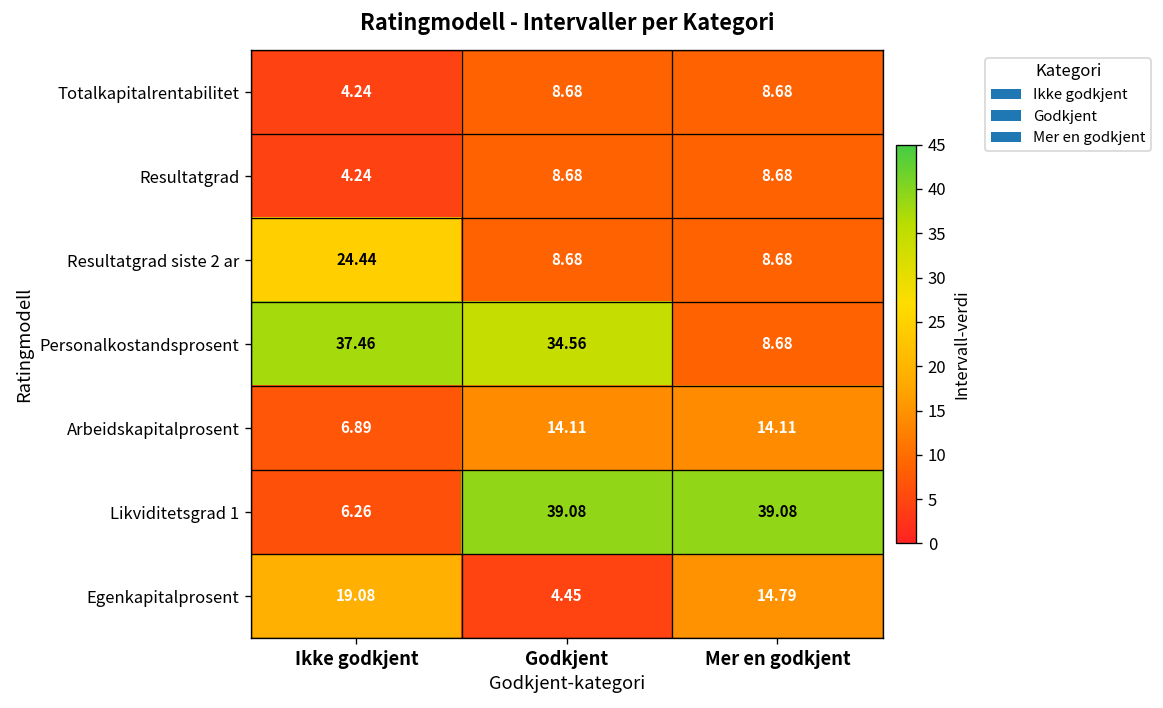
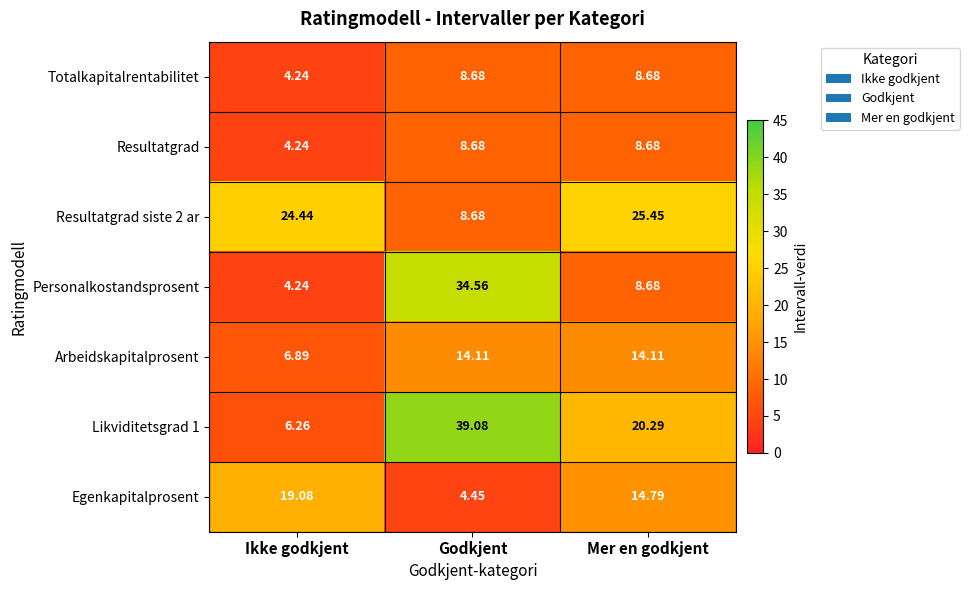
Resultatgrad siste 2 ar, Mer en godkjent: 8.68 -> 25.45
Personalkostandsprosent, Ikke godkjent: 37.46 -> 4.24
Likviditetsgrad 1, Mer en godkjent: 39.08 -> 20.29
